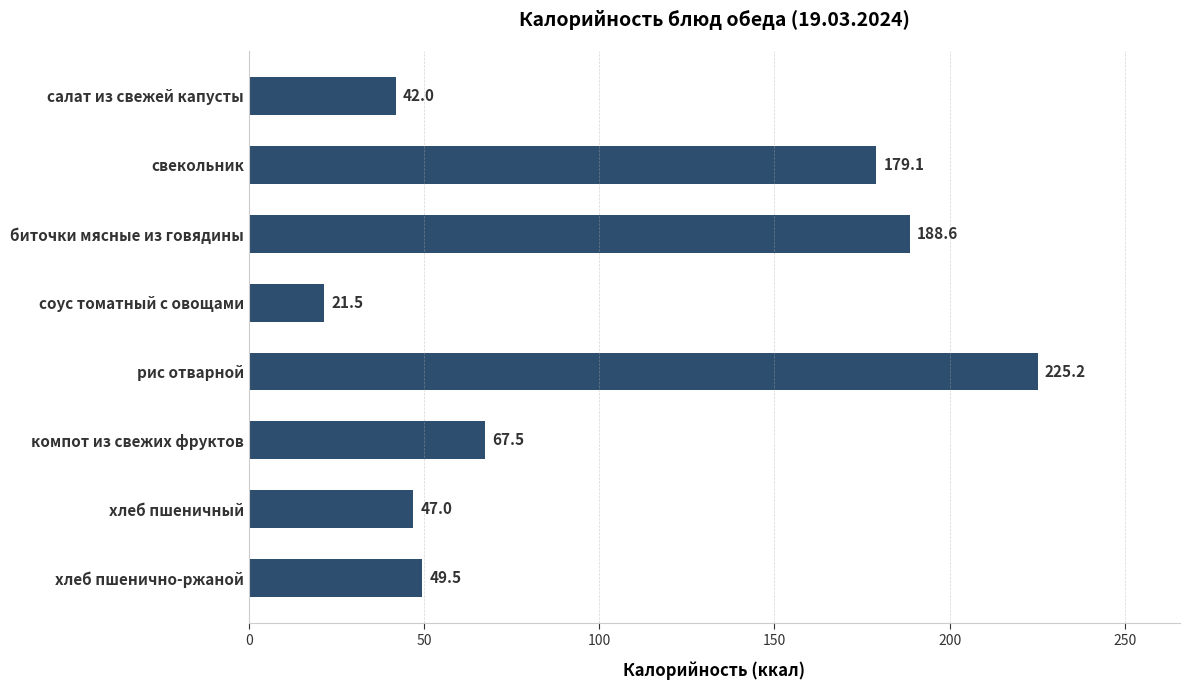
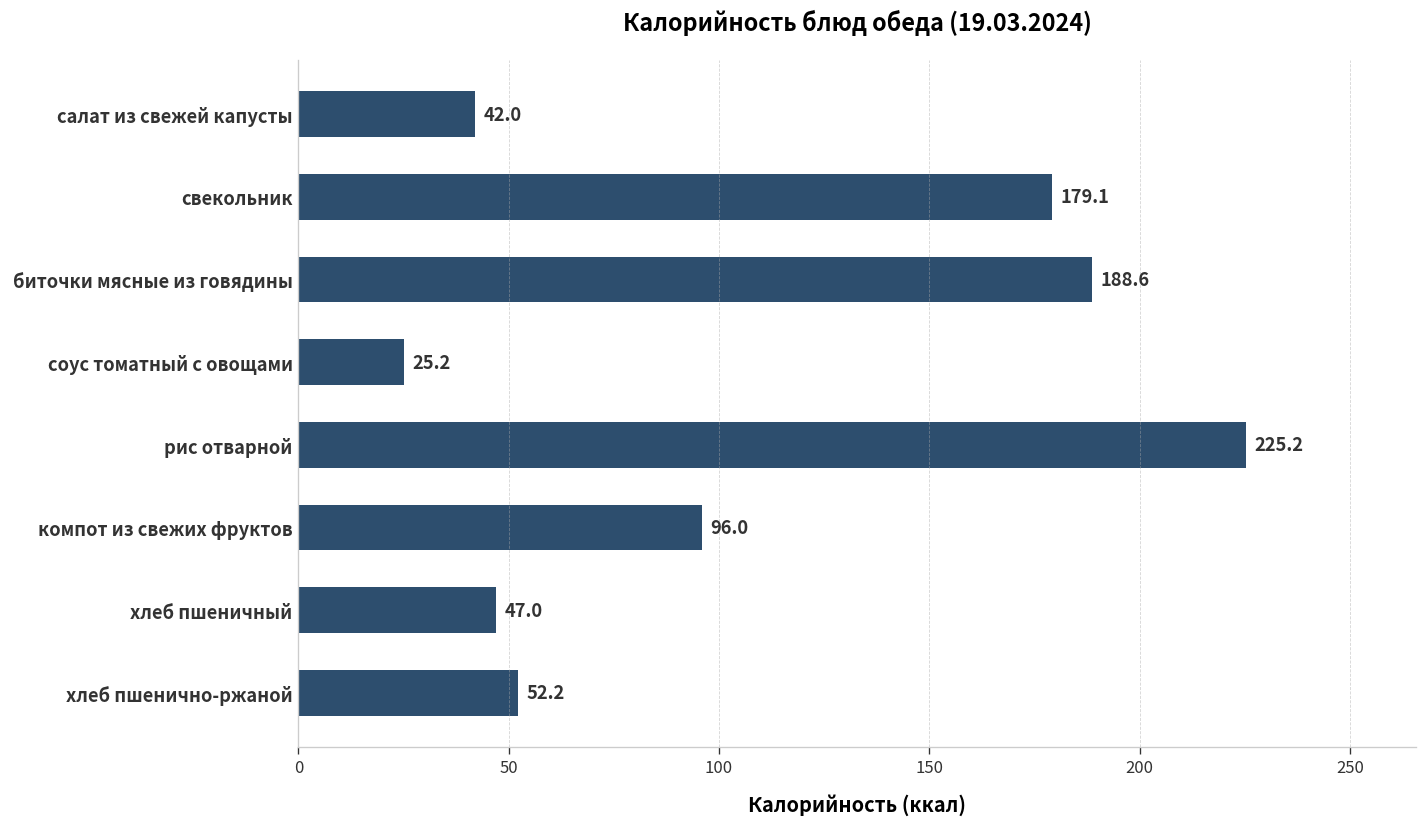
соус томатный с овощами: 21.5 -> 25.2
компот из свежих фруктов: 67.5 -> 96.0
хлеб пшенично-ржаной: 49.5 -> 52.2
